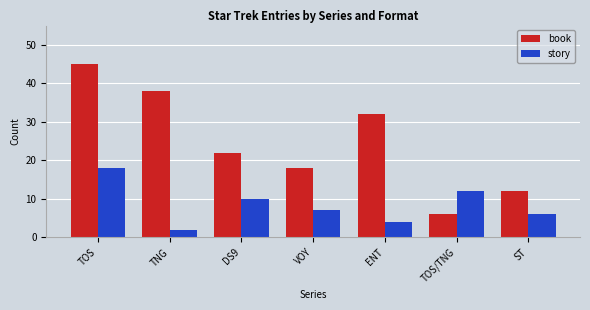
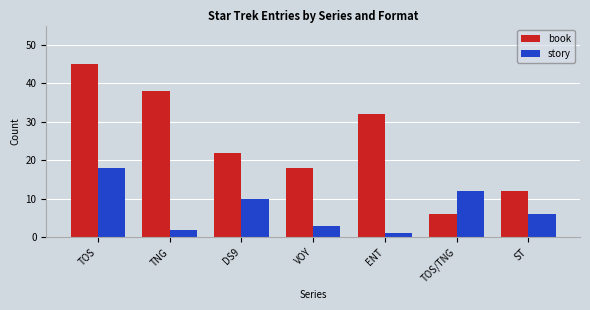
story, VOY: 7 -> 3
story, ENT: 4 -> 1
